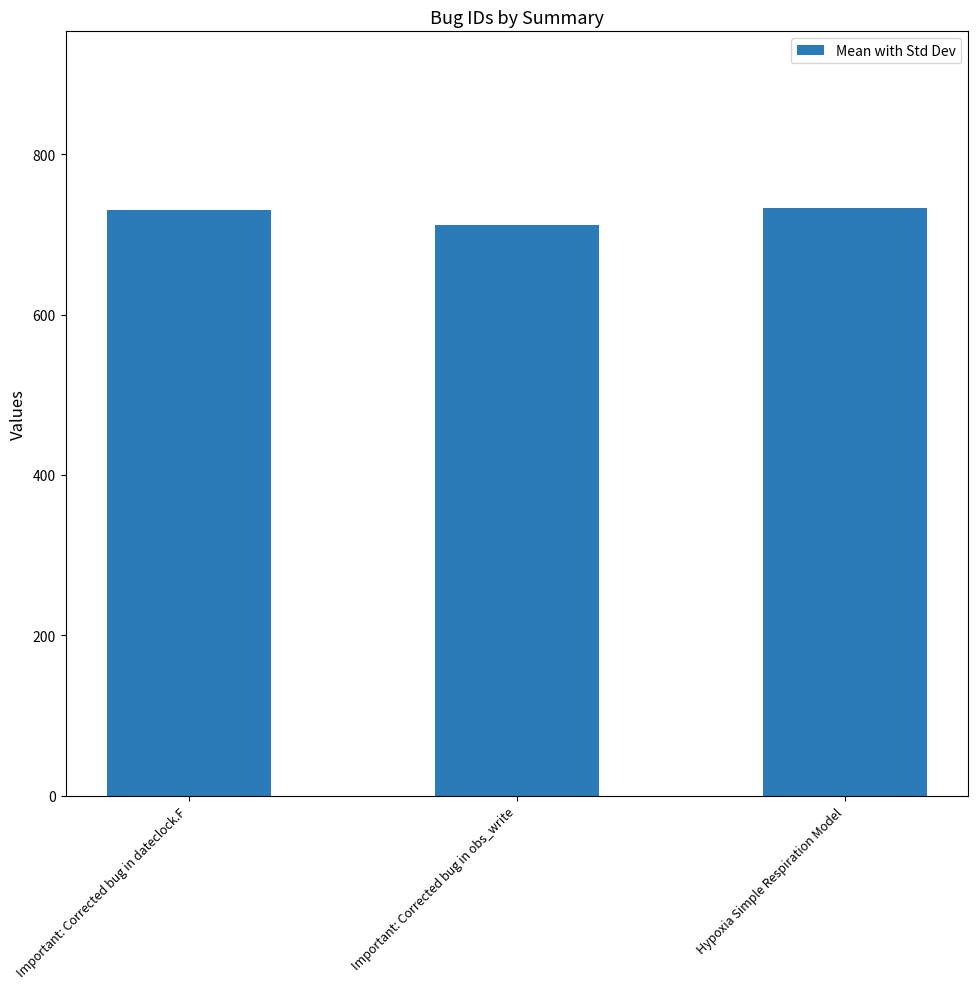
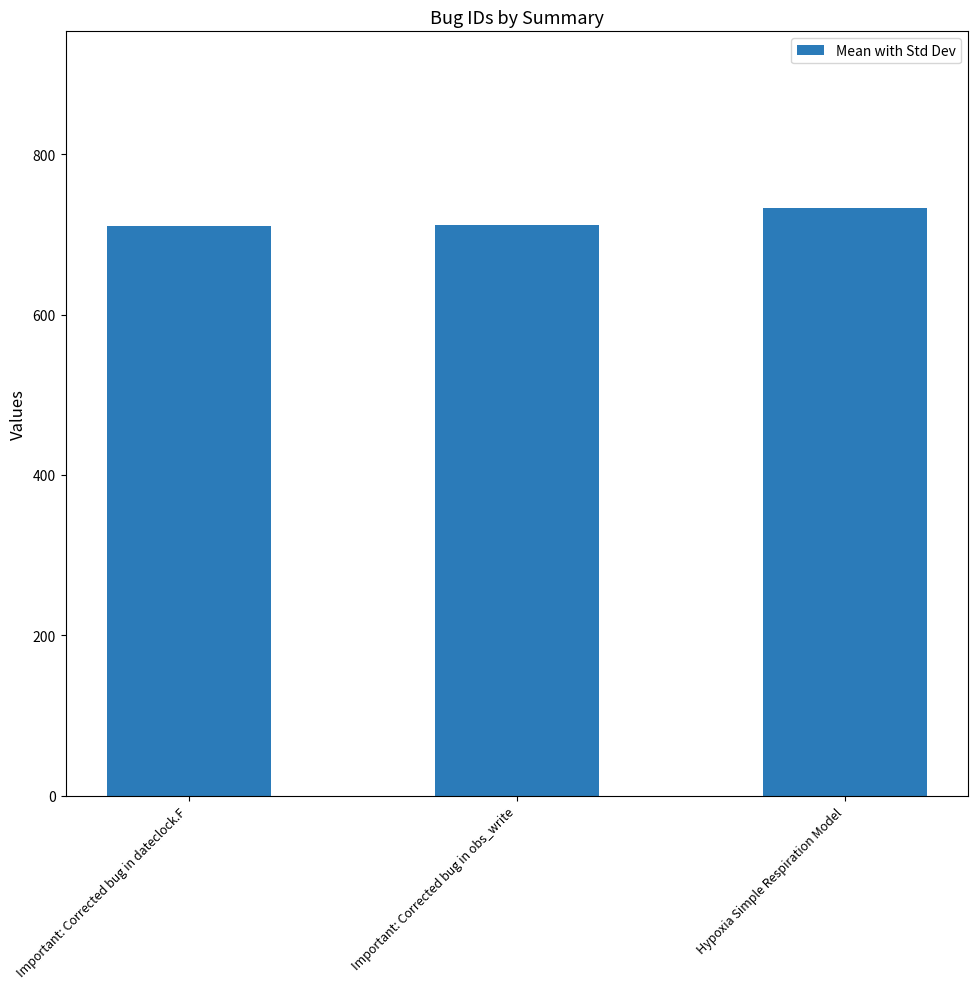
Important: Corrected bug in dateclock.F: 730 -> 710
